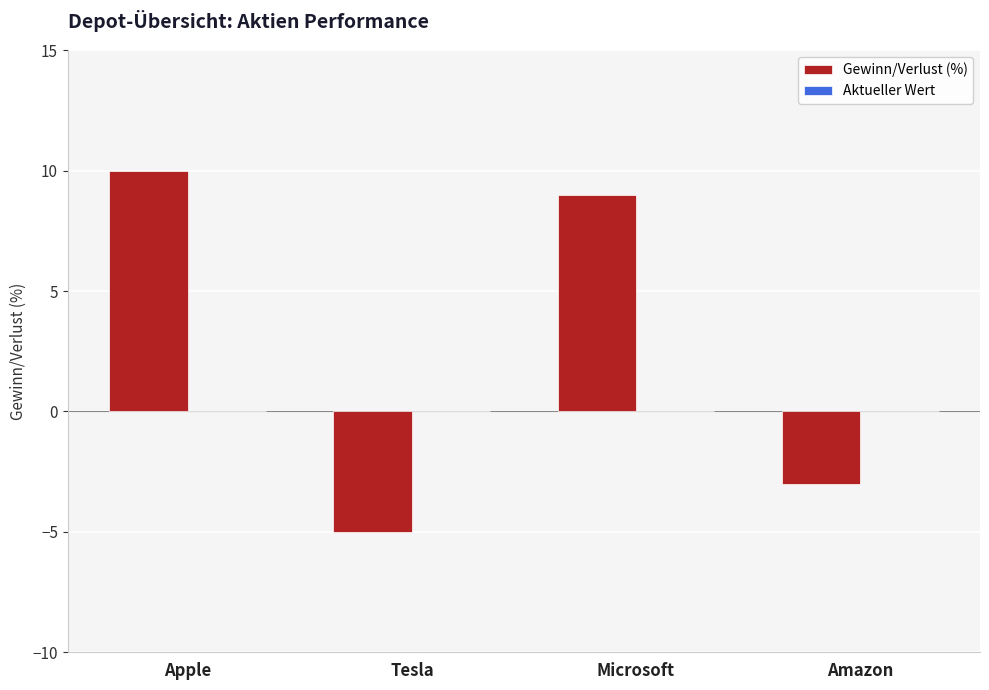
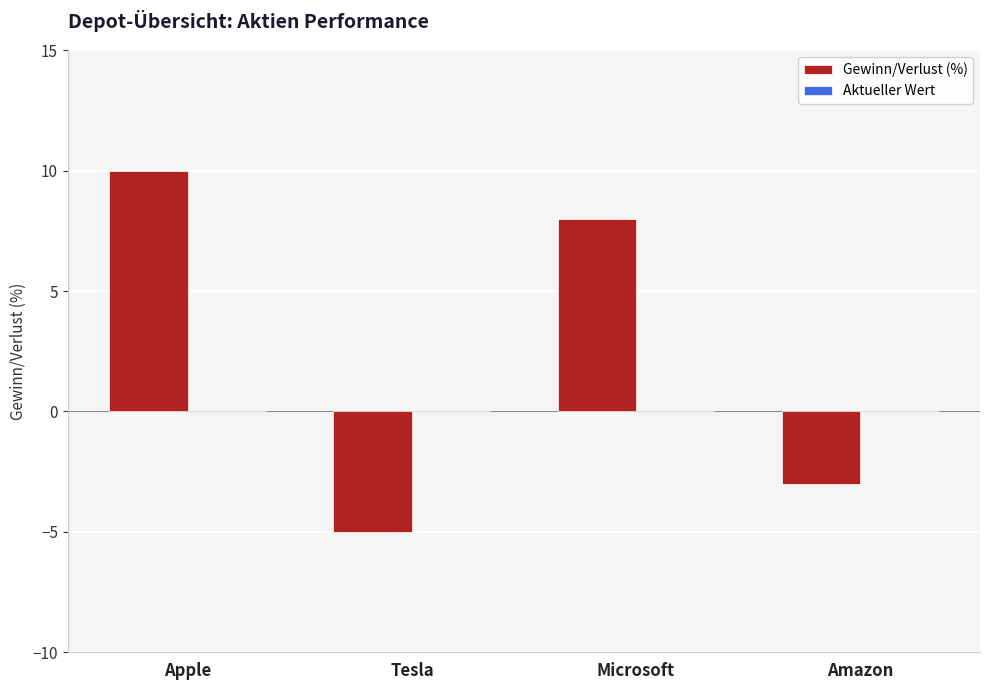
Gewinn/Verlust (%), Microsoft: 9 -> 8
